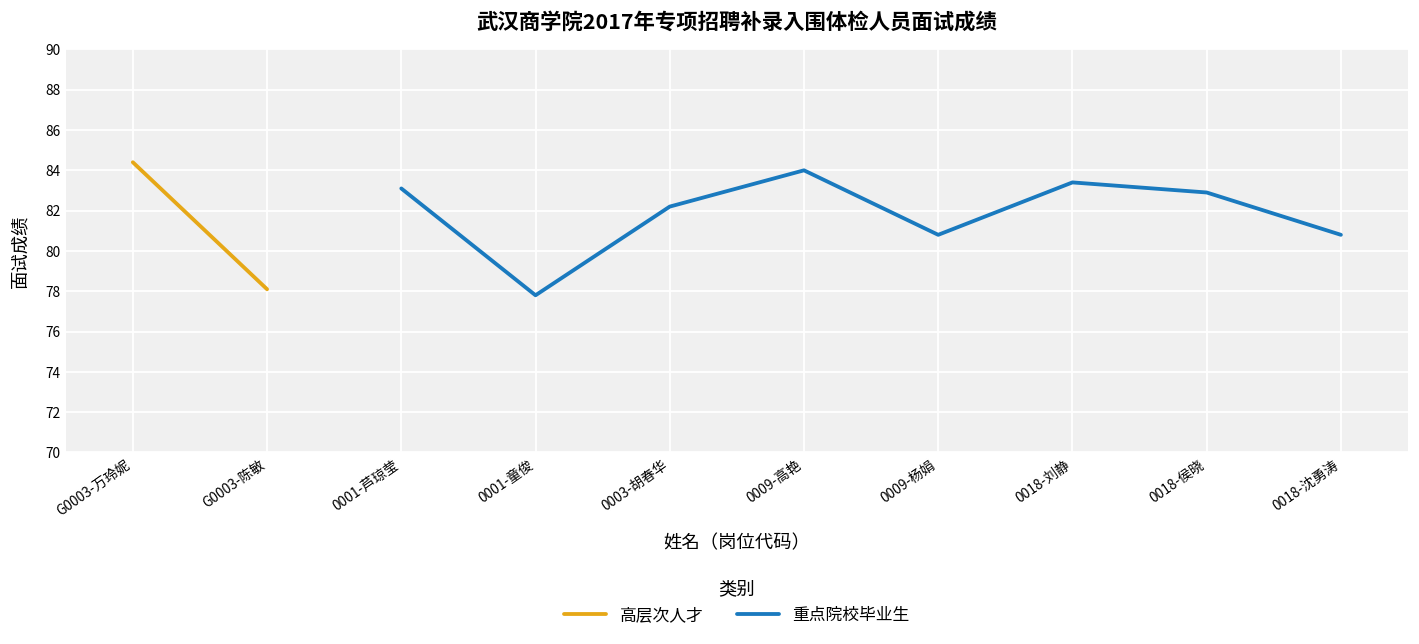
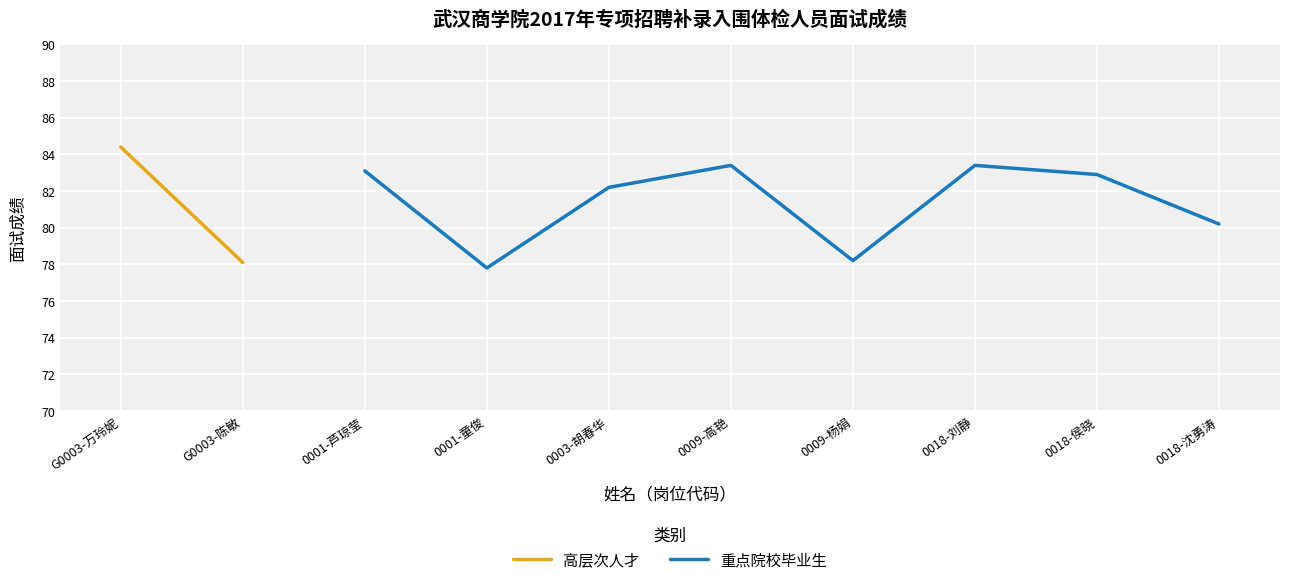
重点院校毕业生, 0009-高艳: 84.0 -> 83.4
重点院校毕业生, 0009-杨娟: 80.8 -> 78.2
重点院校毕业生, 0018-沈勇涛: 80.8 -> 80.2
